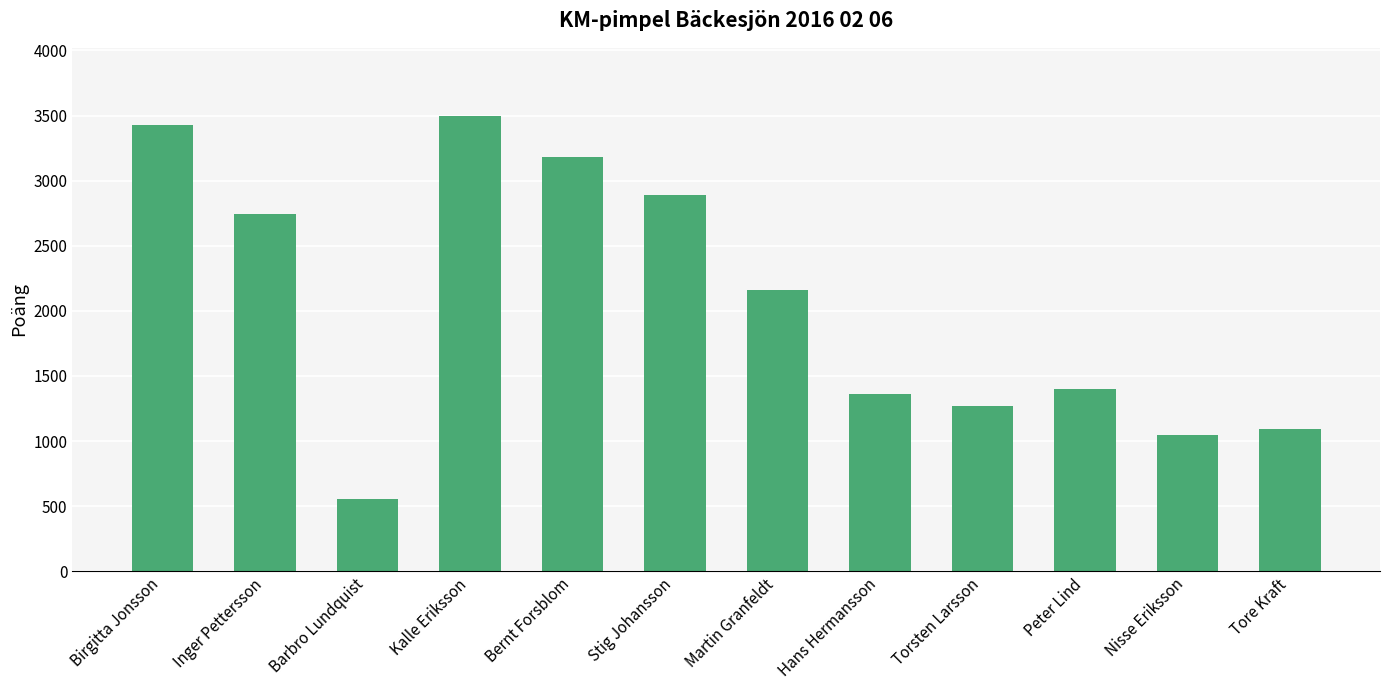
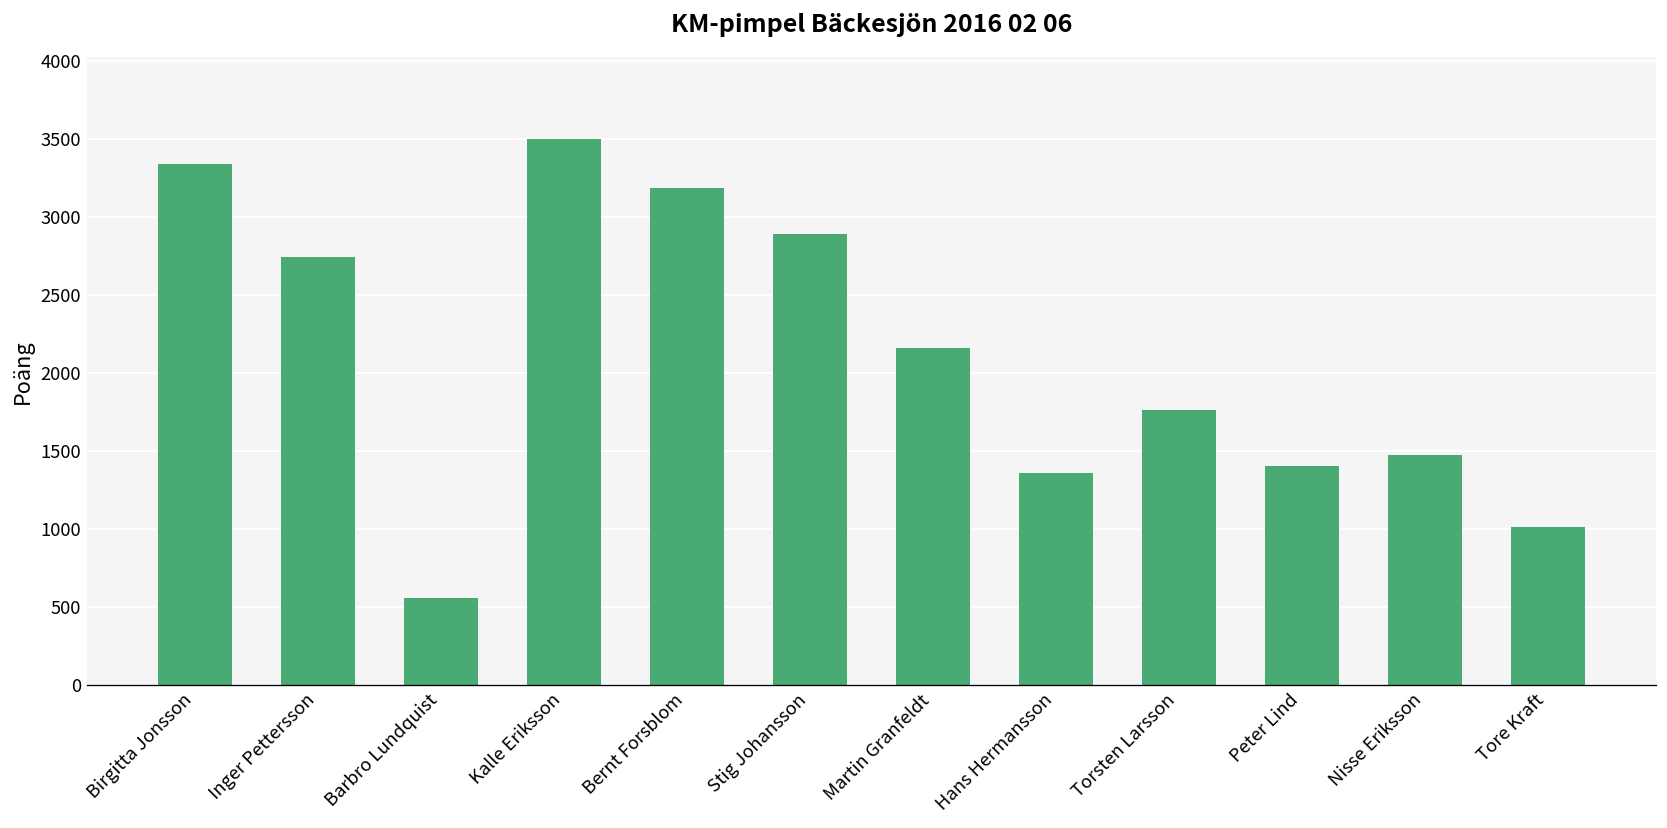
Birgitta Jonsson: 3430 -> 3340
Torsten Larsson: 1270 -> 1760
Nisse Eriksson: 1050 -> 1470
Tore Kraft: 1100 -> 1010
